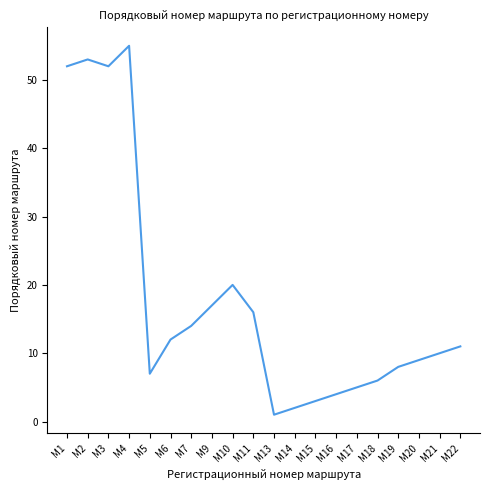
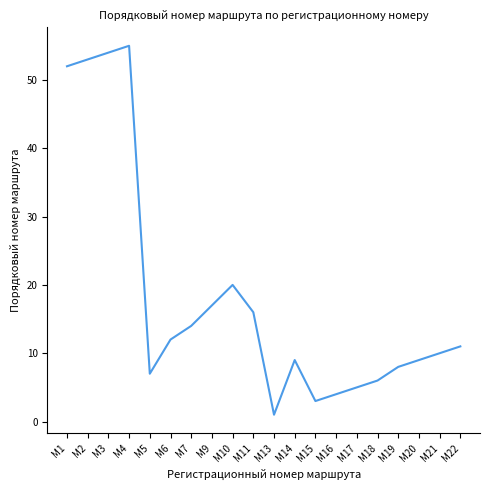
М3: 52 -> 54
М14: 2 -> 9
